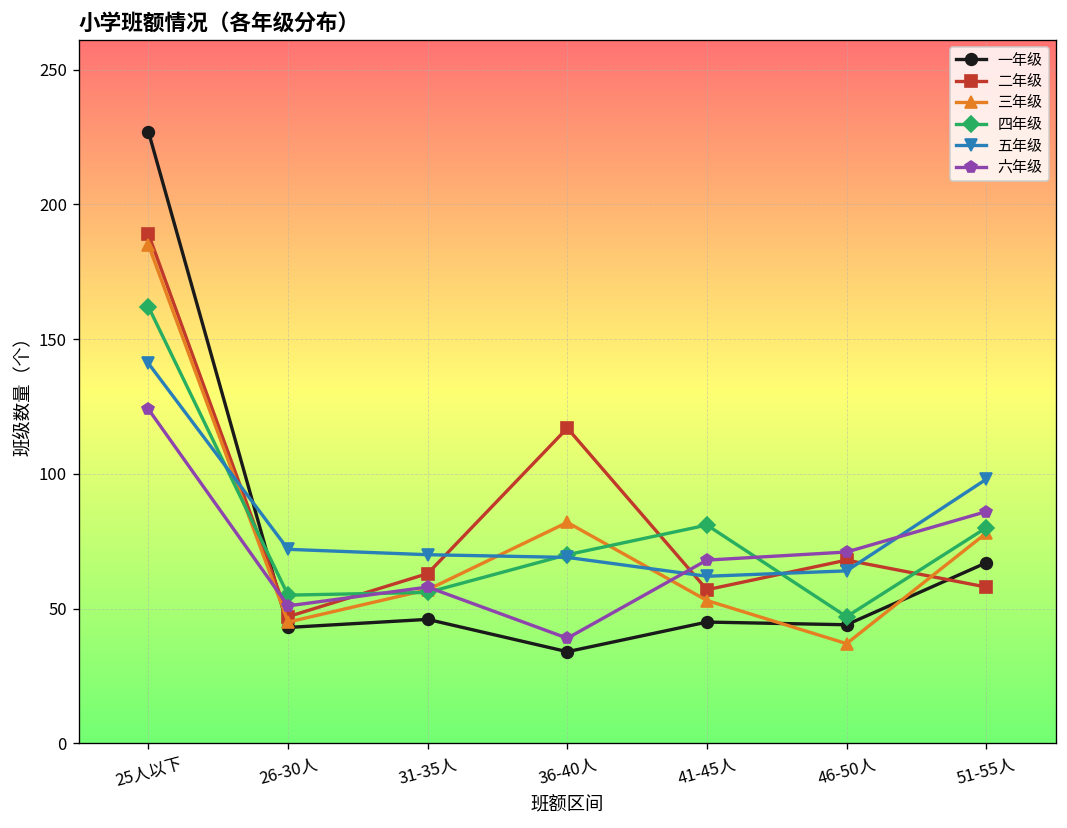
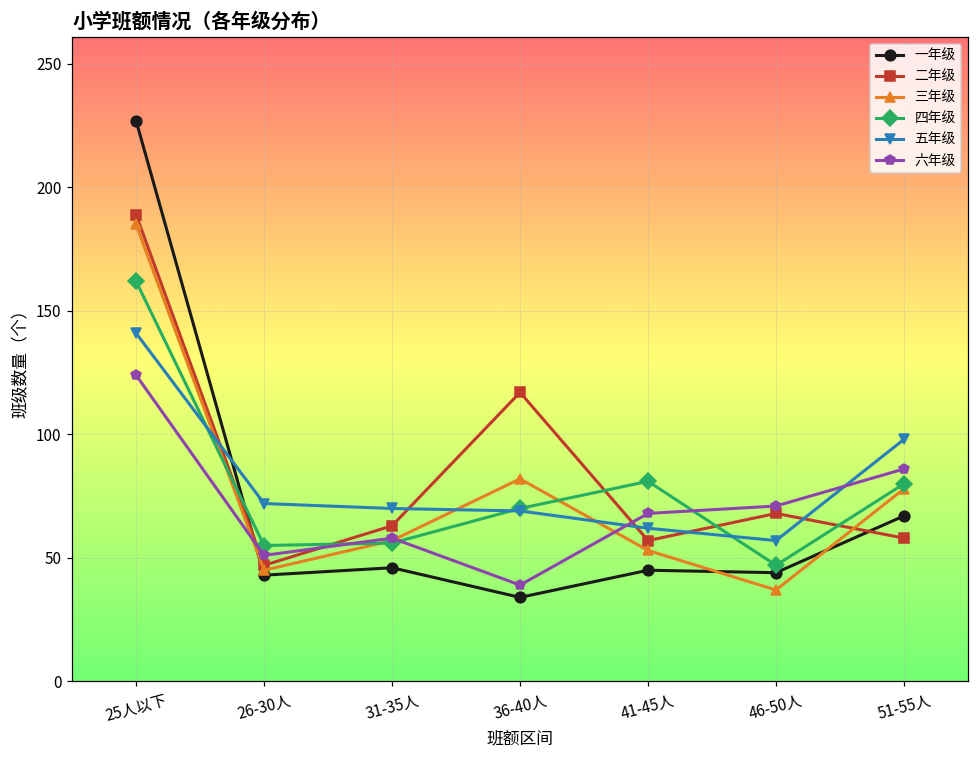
五年级, 46-50人: 64 -> 57
